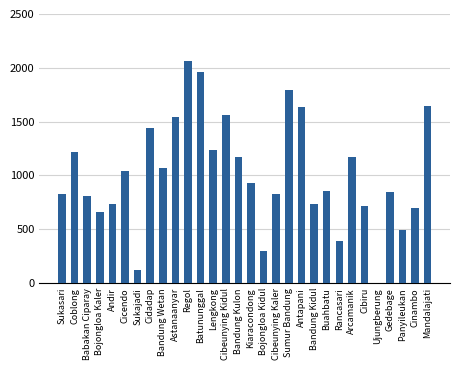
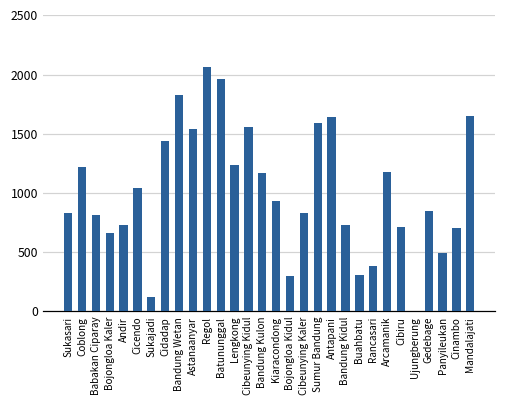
Bandung Wetan: 1070 -> 1830
Sumur Bandung: 1790 -> 1590
Buahbatu: 850 -> 310
